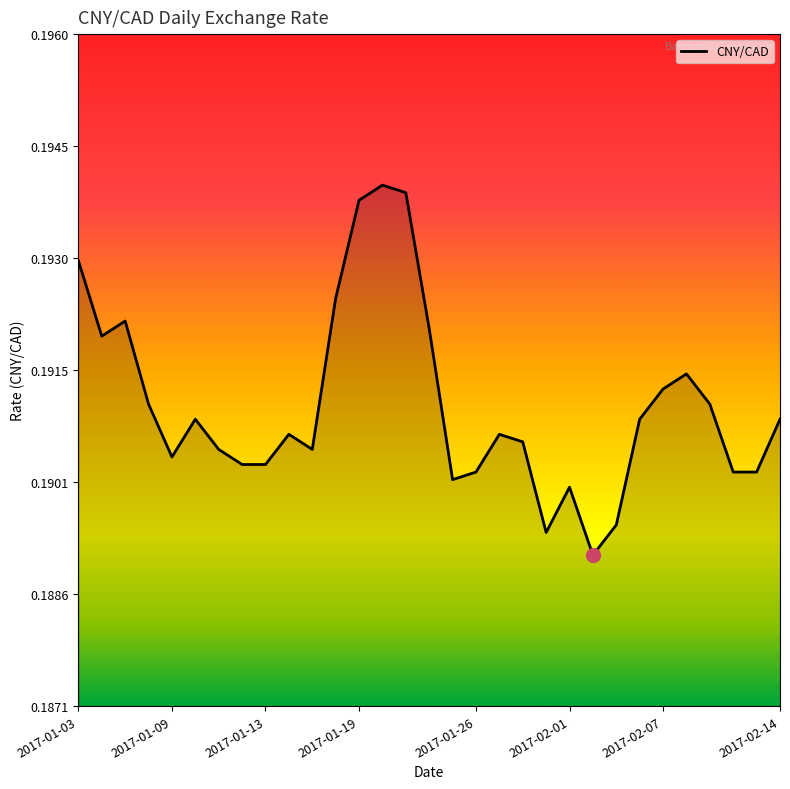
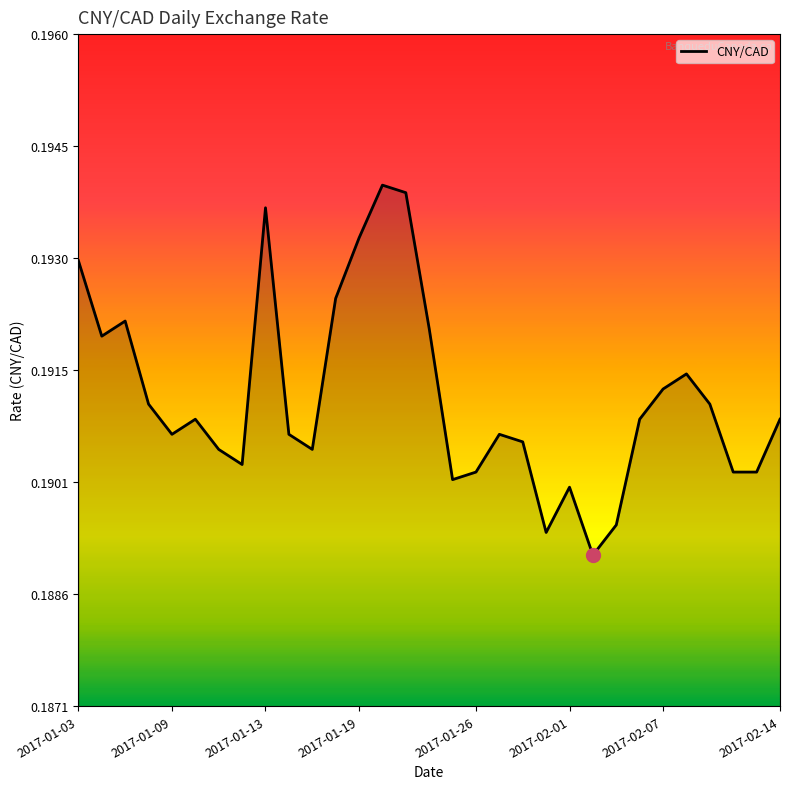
CNY/CAD, 2017-01-09: 0.1904 -> 0.1907
CNY/CAD, 2017-01-13: 0.1903 -> 0.1937
CNY/CAD, 2017-01-19: 0.1938 -> 0.1933
